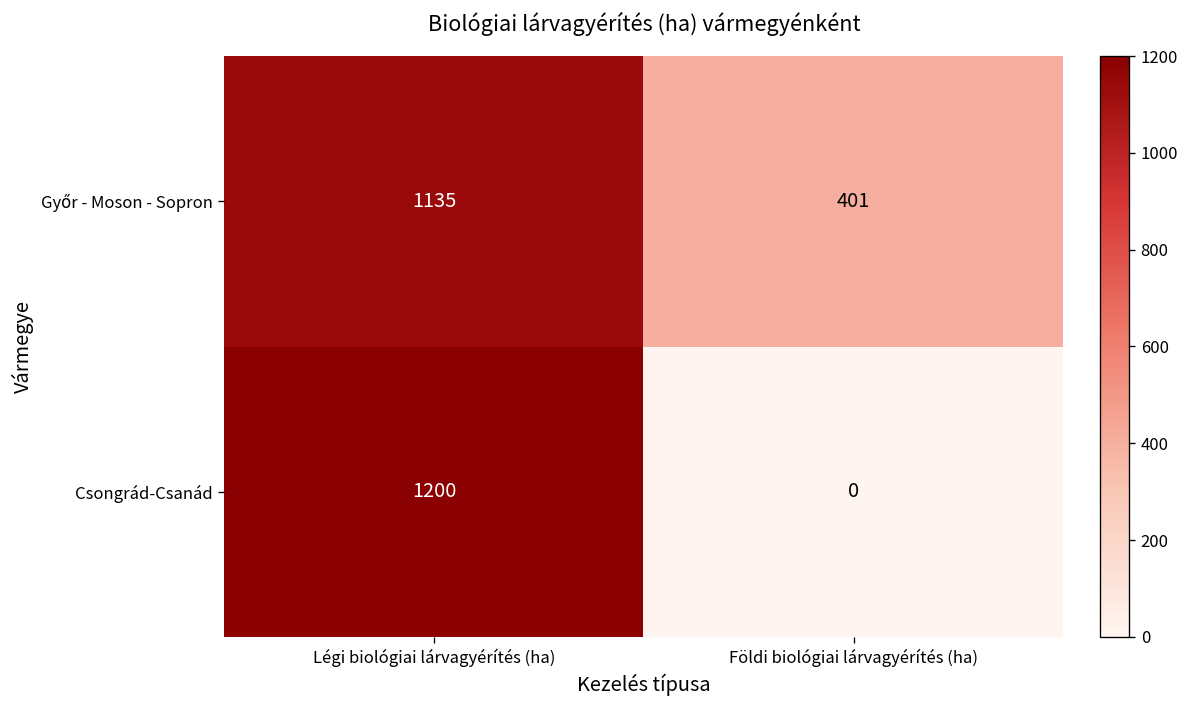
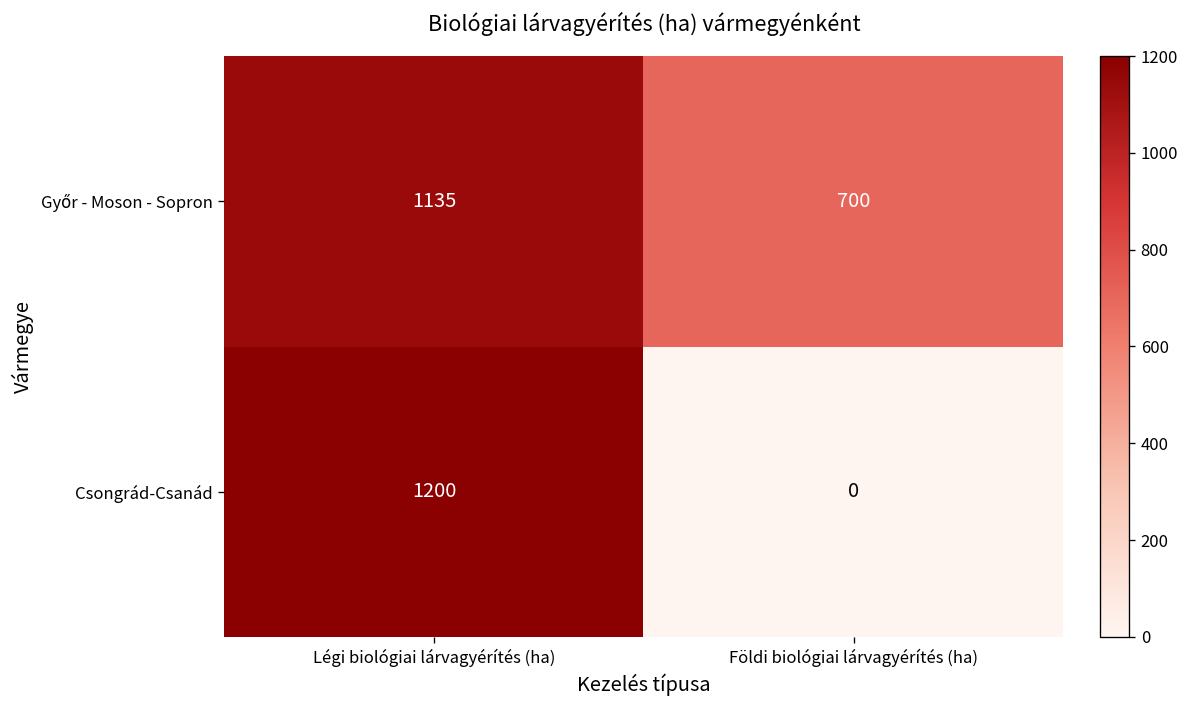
Győr - Moson - Sopron, Földi biológiai lárvagyérítés (ha): 401 -> 700
